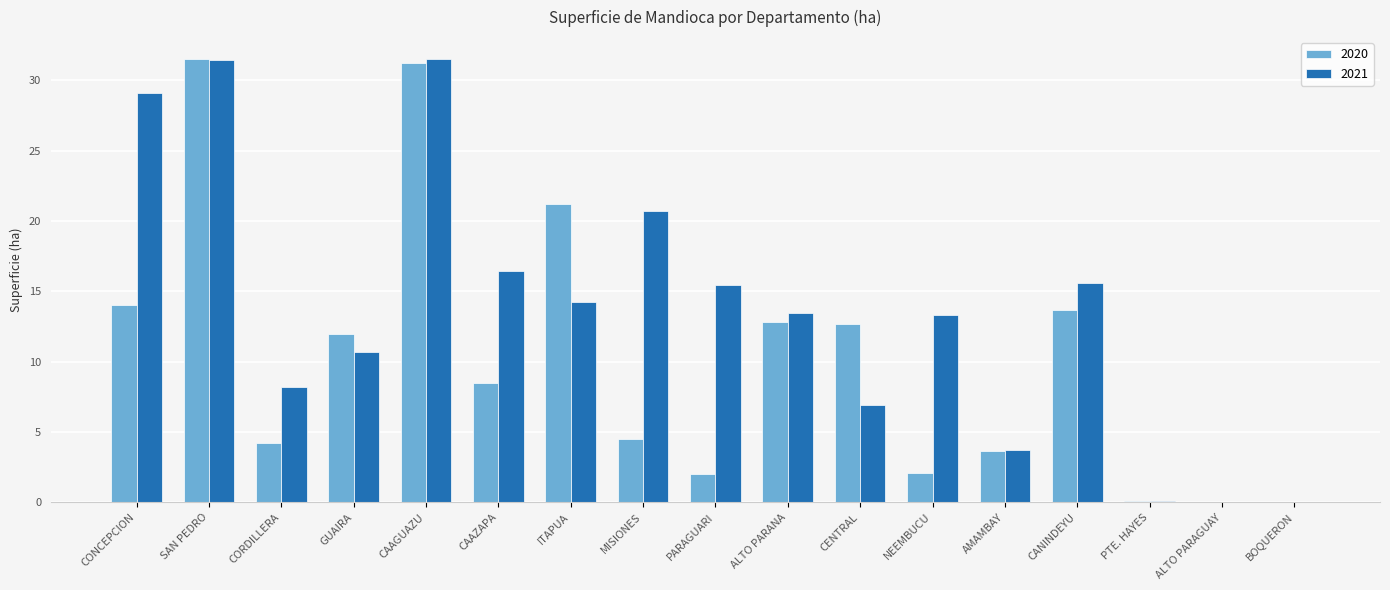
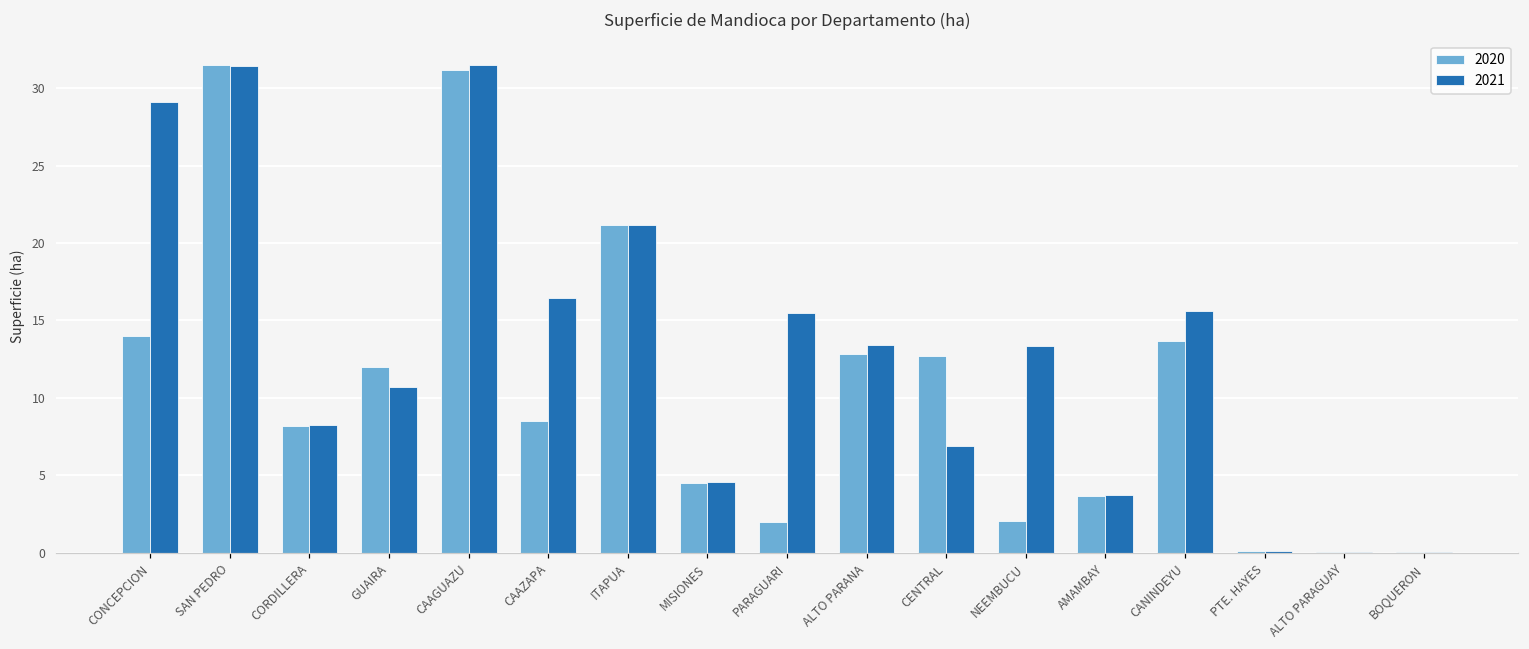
2020, CORDILLERA: 4.2 -> 8.2
2021, ITAPUA: 14.2 -> 21.2
2021, MISIONES: 20.7 -> 4.5
